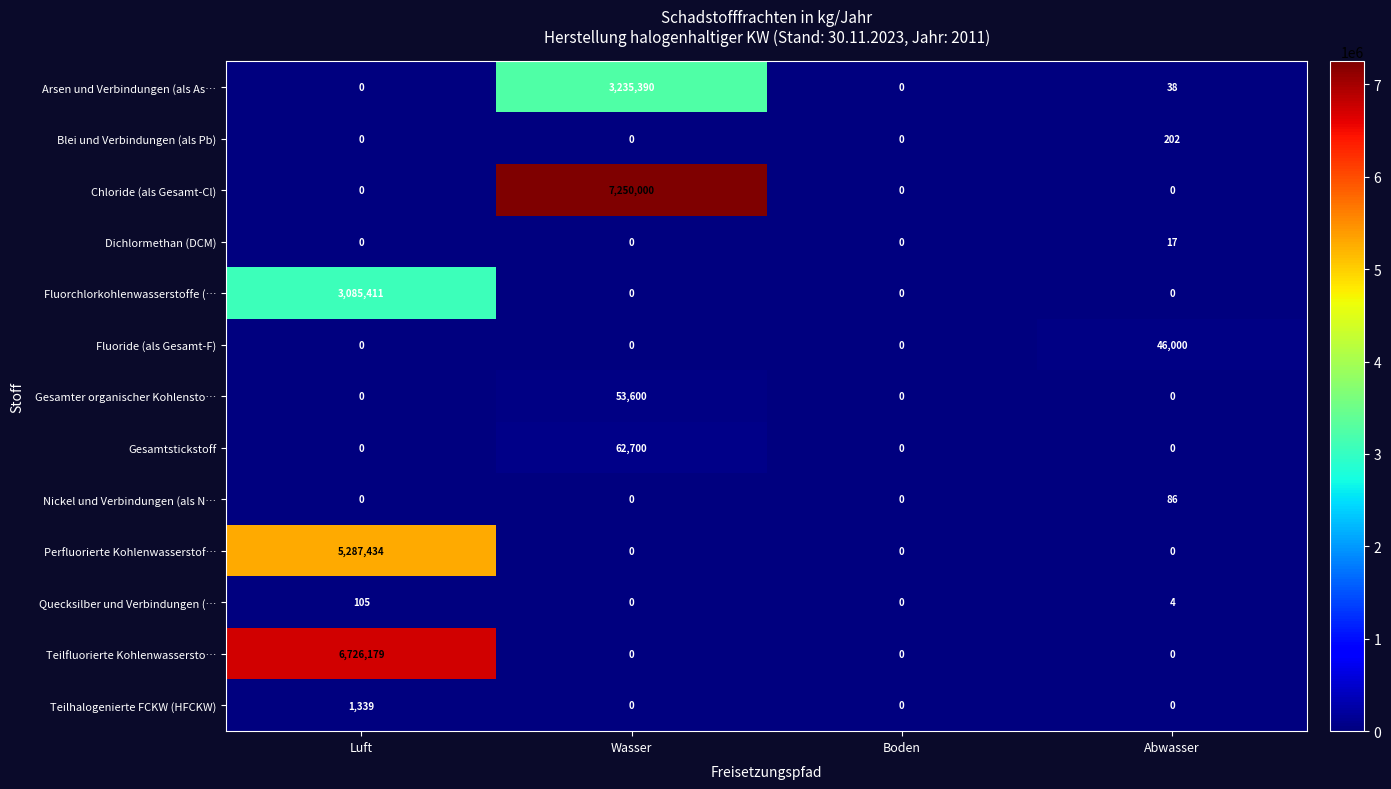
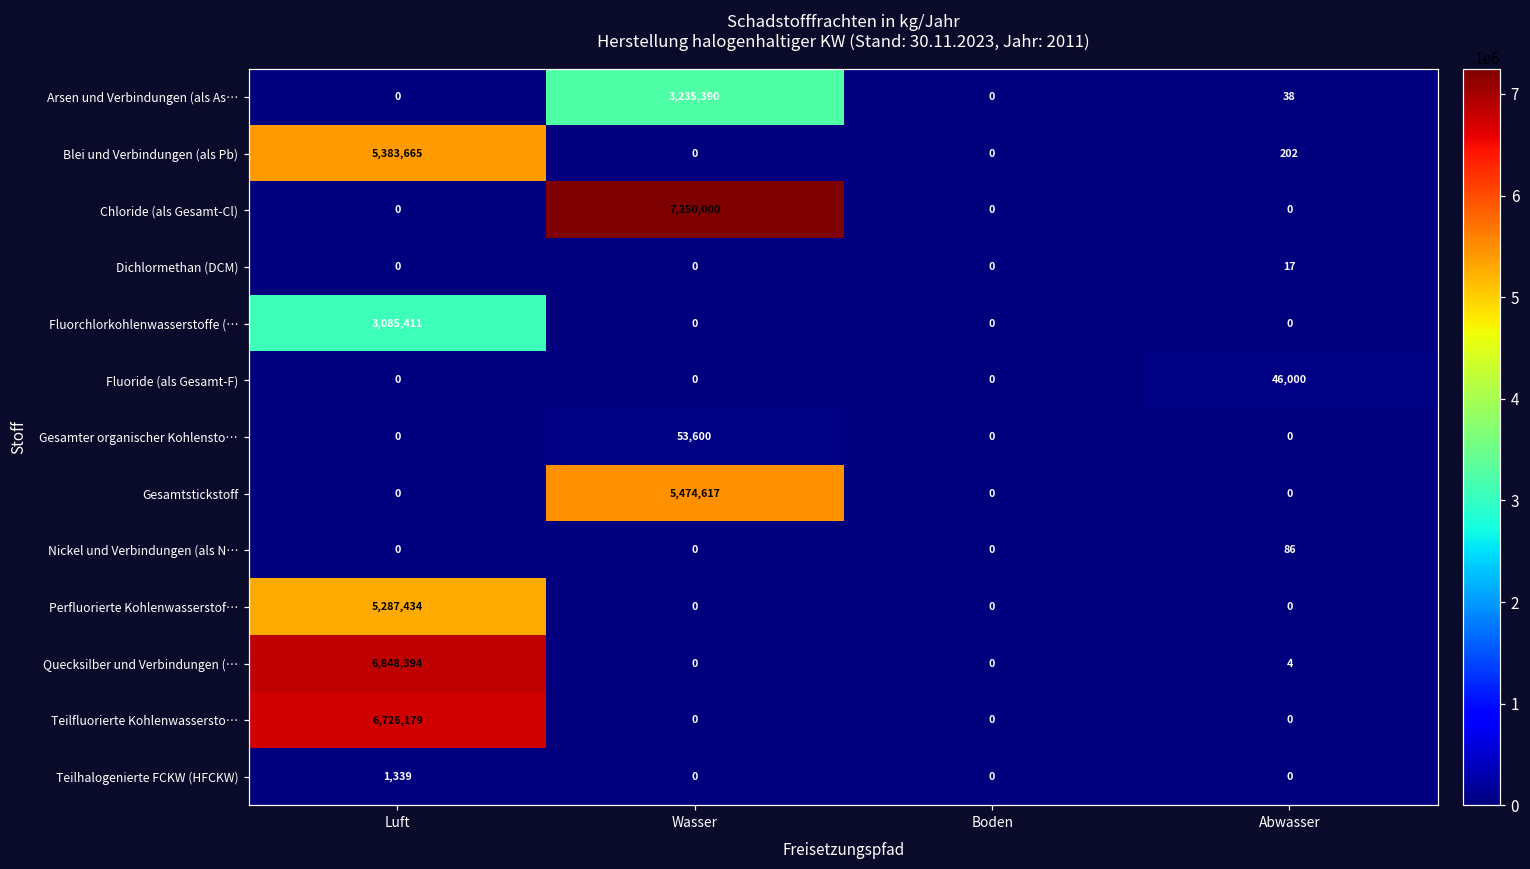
Blei und Verbindungen (als Pb), Luft: 0 -> 5,383,665
Gesamtstickstoff, Wasser: 62,700 -> 5,474,617
Quecksilber und Verbindungen (…, Luft: 105 -> 6,848,394
